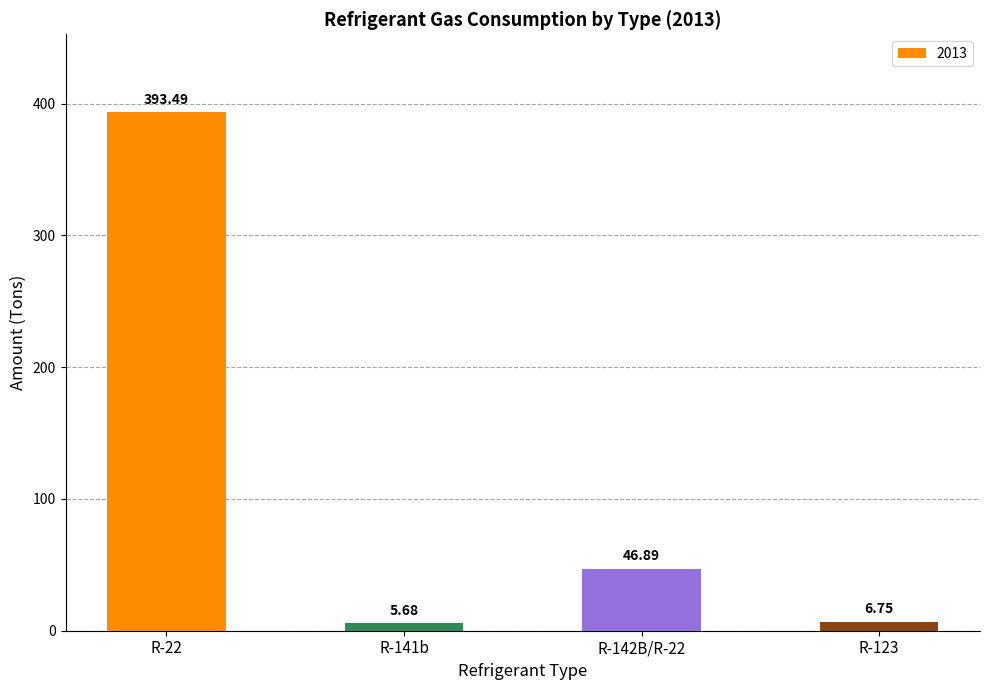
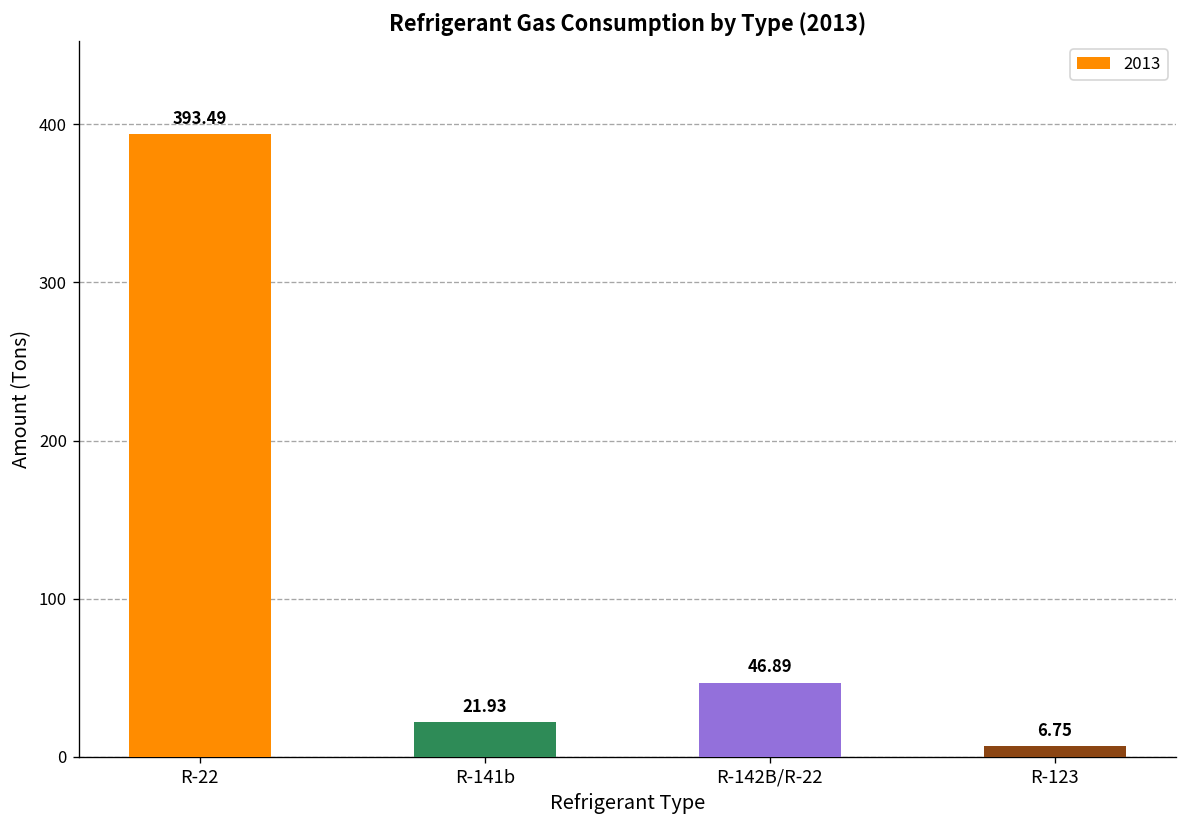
R-141b: 5.68 -> 21.93
